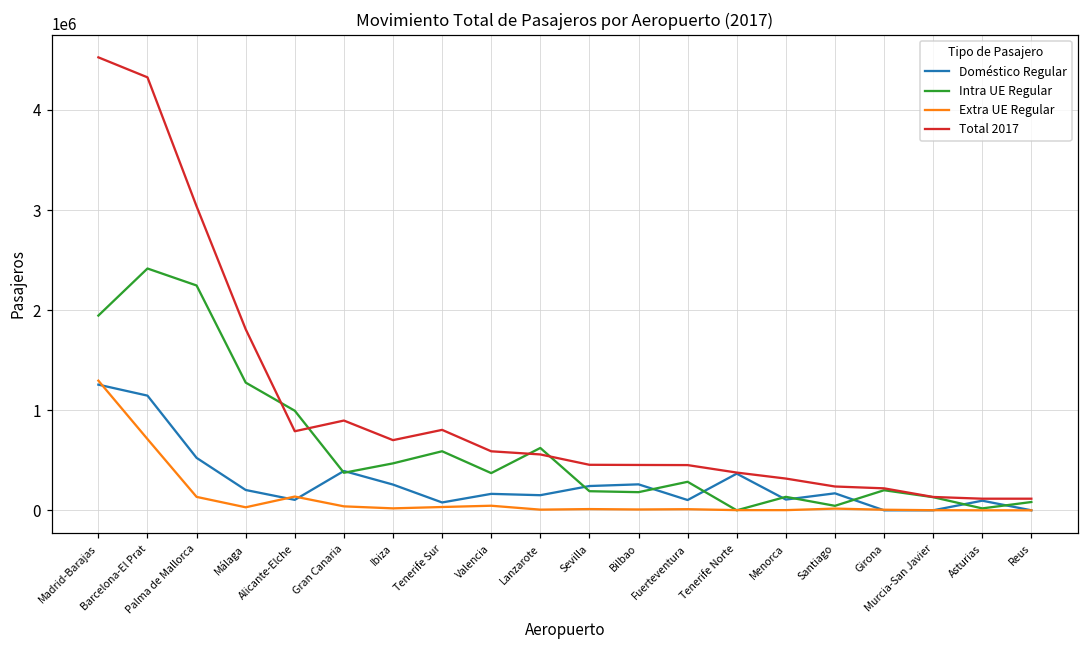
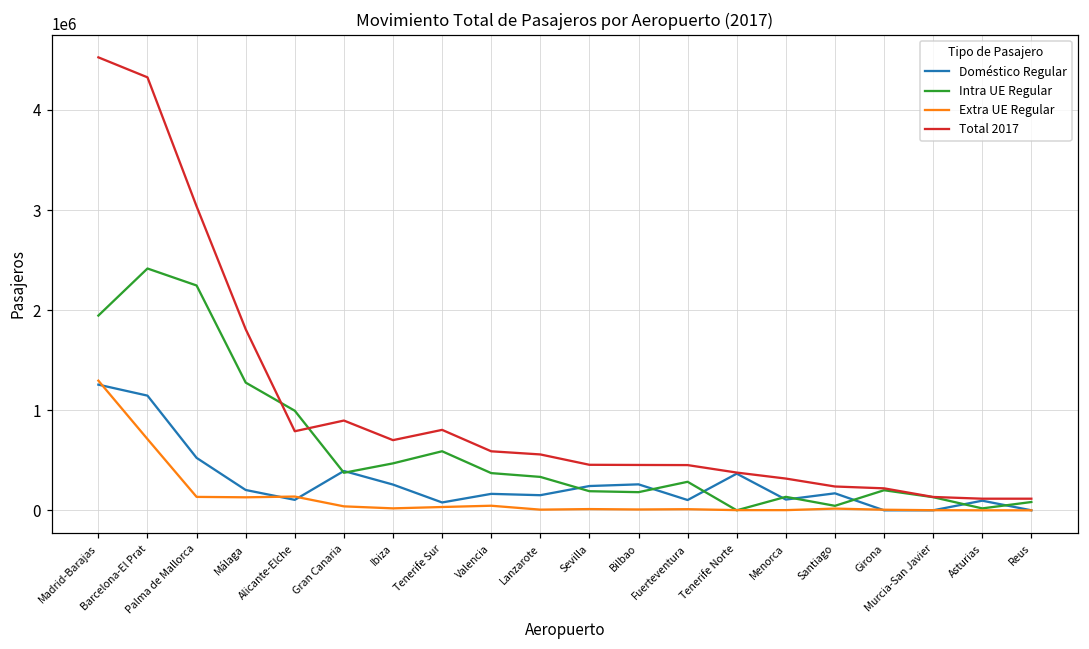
Extra UE Regular, Málaga: 0 -> 100000
Intra UE Regular, Lanzarote: 600000 -> 300000
